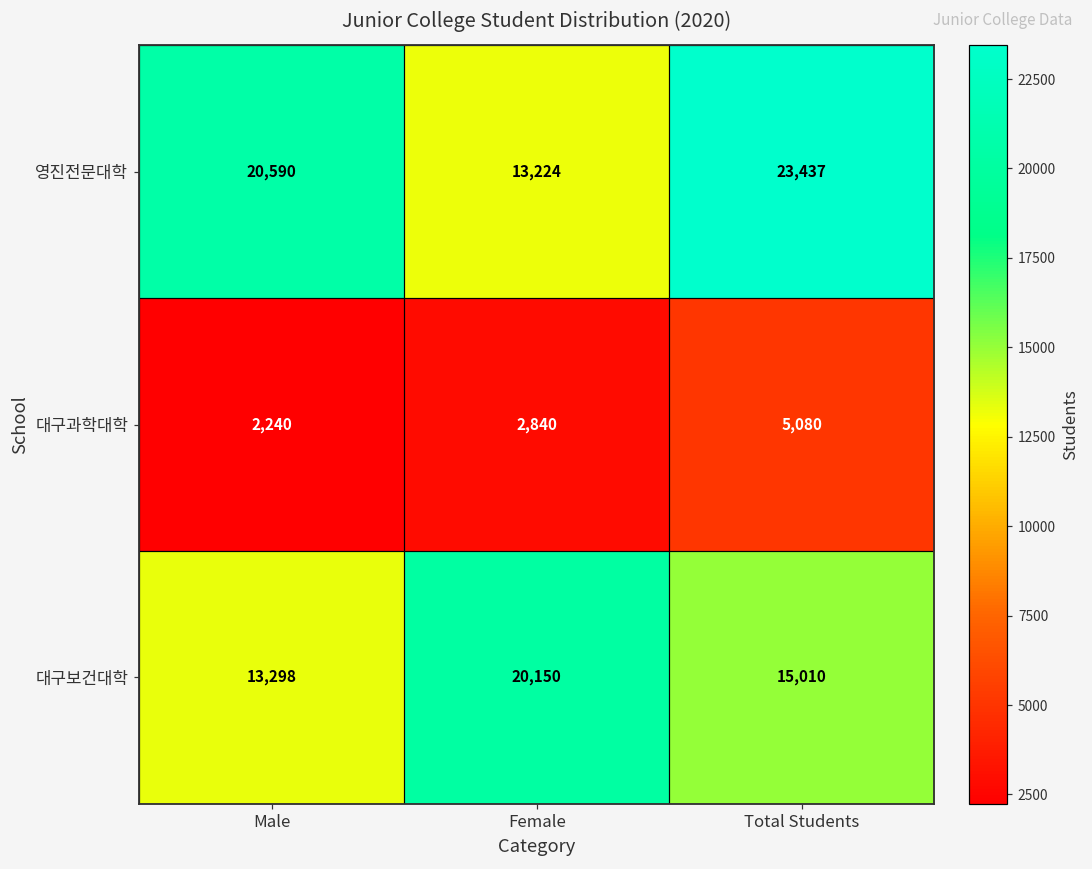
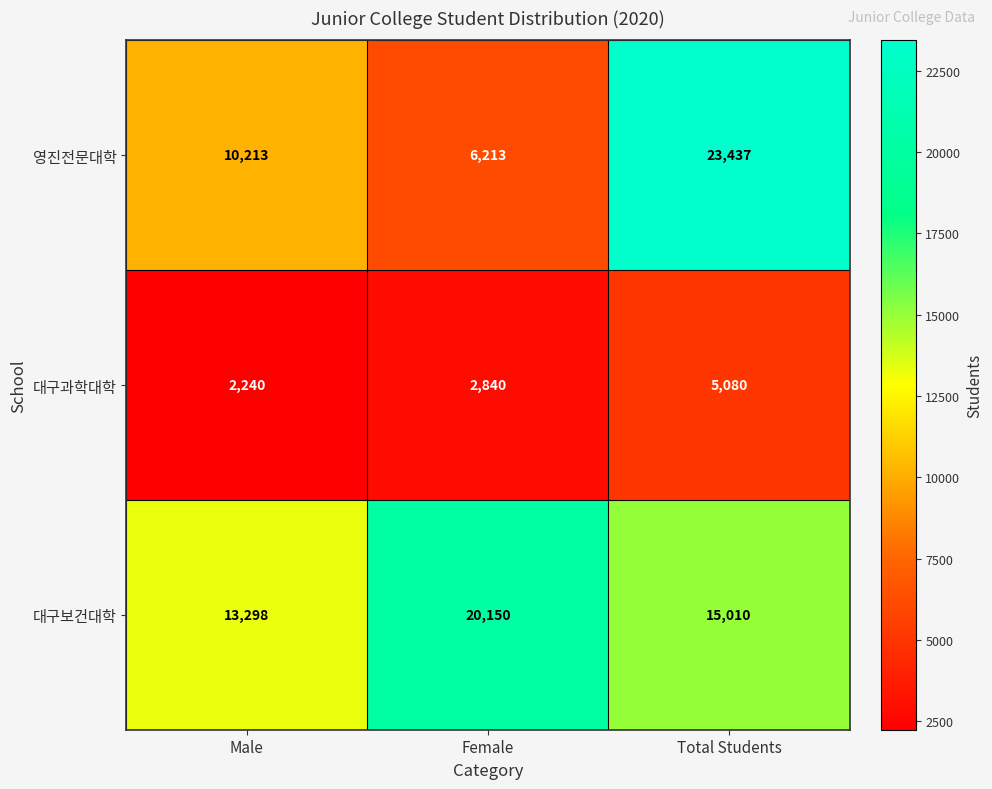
영진전문대학, Male: 20,590 -> 10,213
영진전문대학, Female: 13,224 -> 6,213
